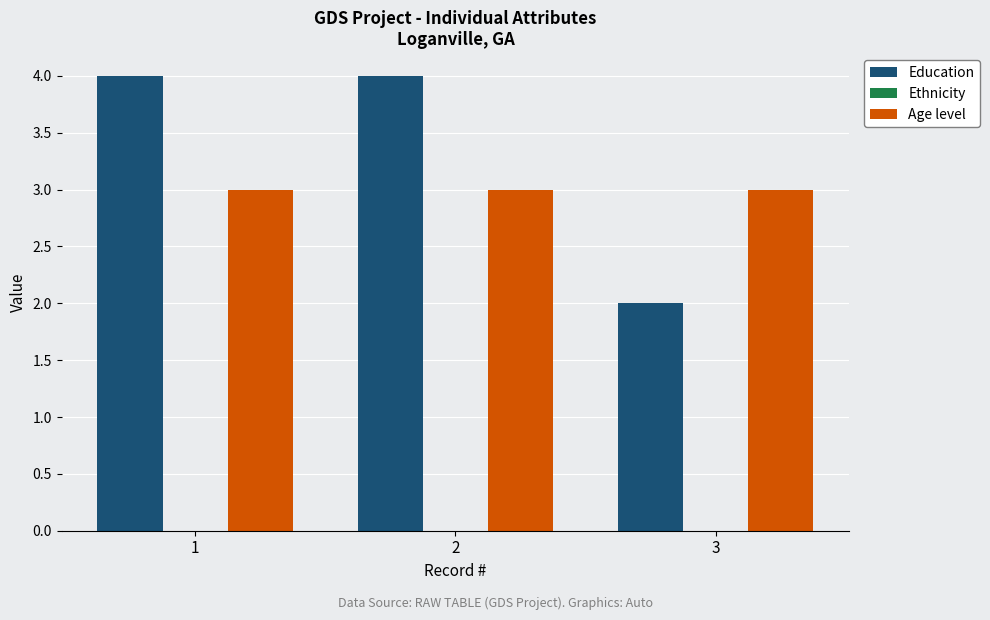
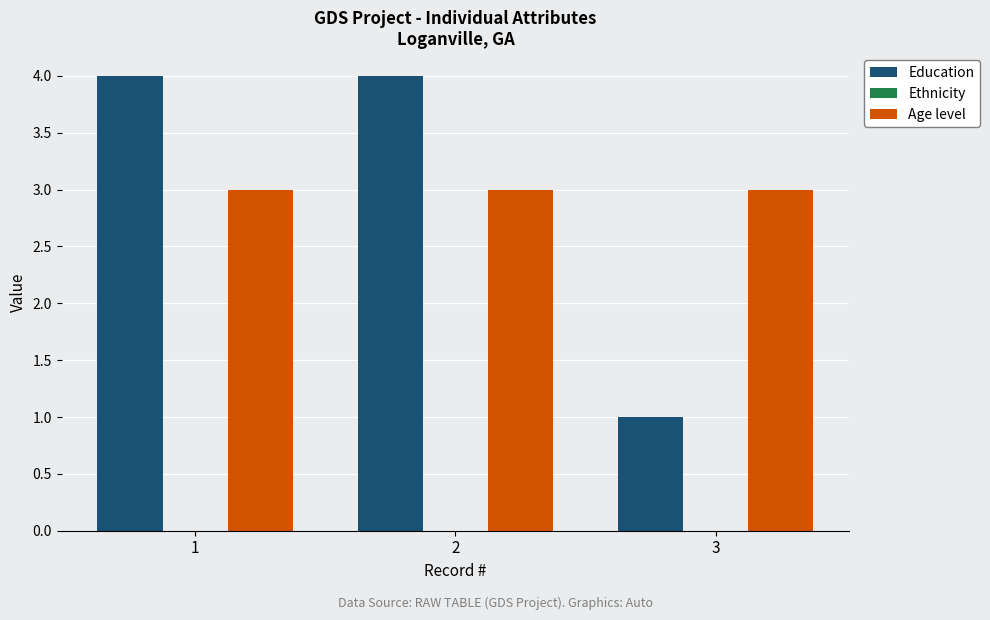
Education, 3: 2 -> 1
